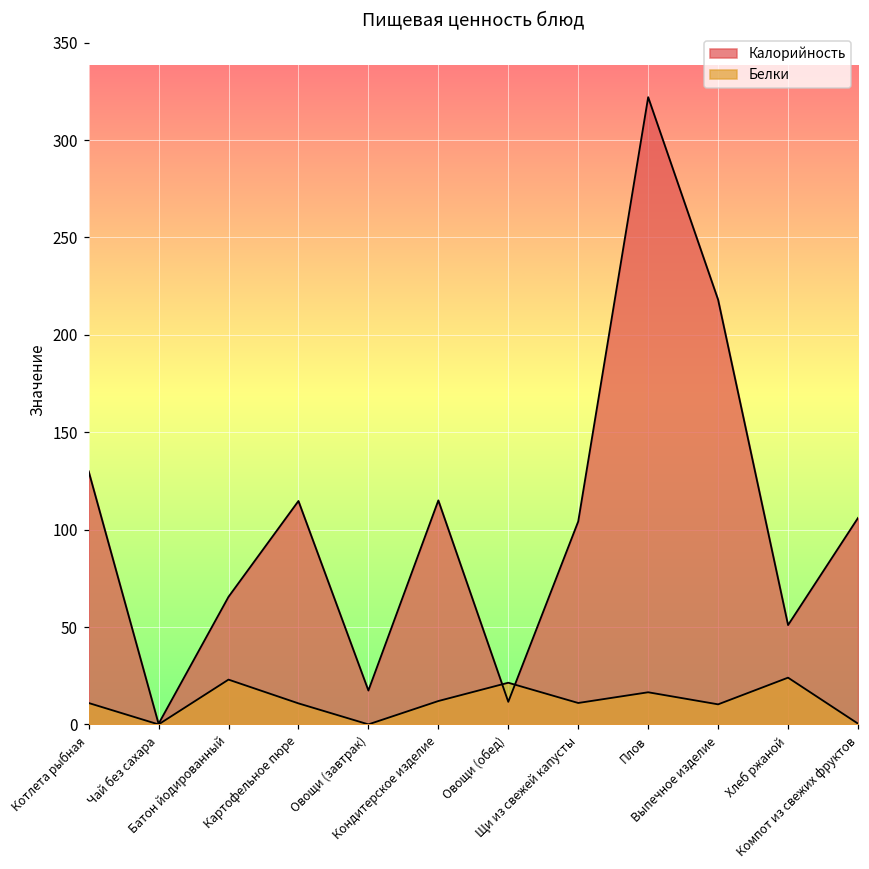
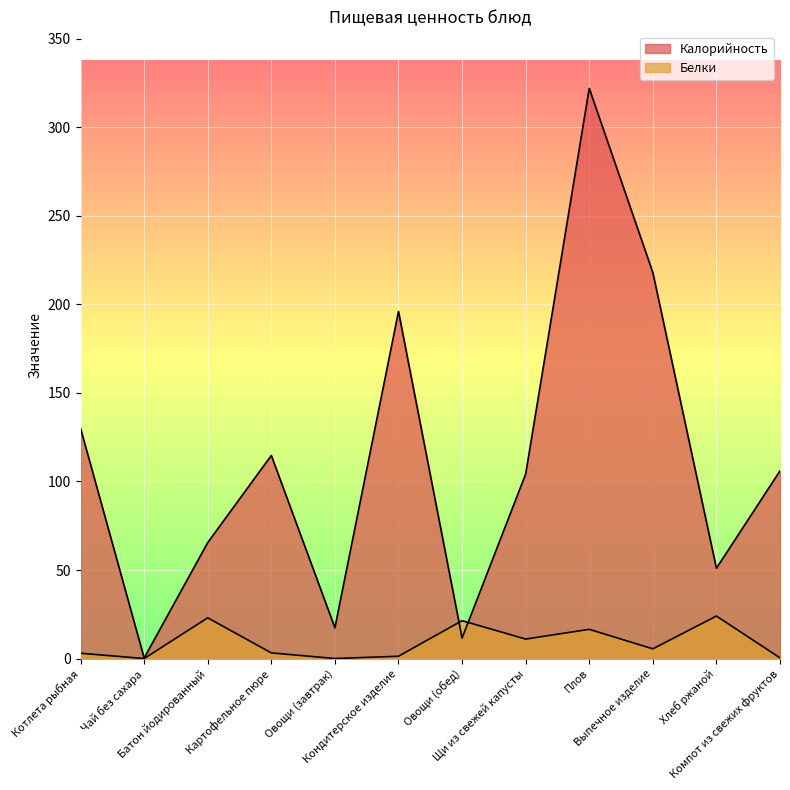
Белки, Котлета рыбная: 11 -> 3
Белки, Картофельное пюре: 11 -> 3
Калорийность, Кондитерское изделие: 115 -> 196
Белки, Кондитерское изделие: 12 -> 1
Белки, Выпечное изделие: 10 -> 6
